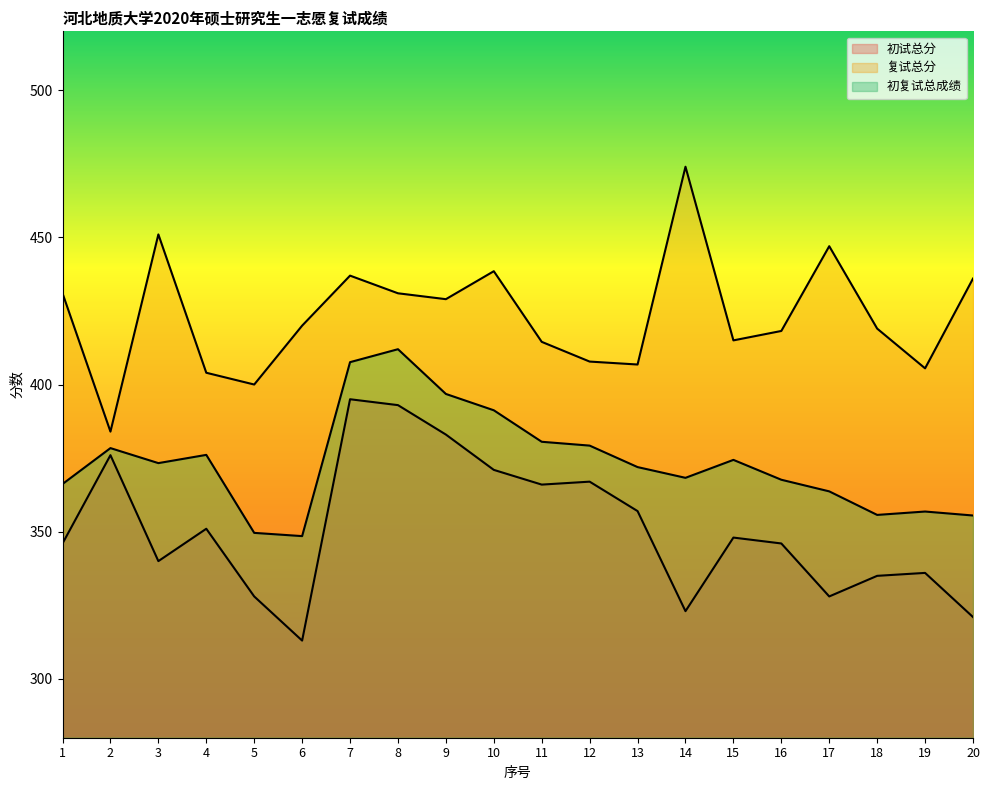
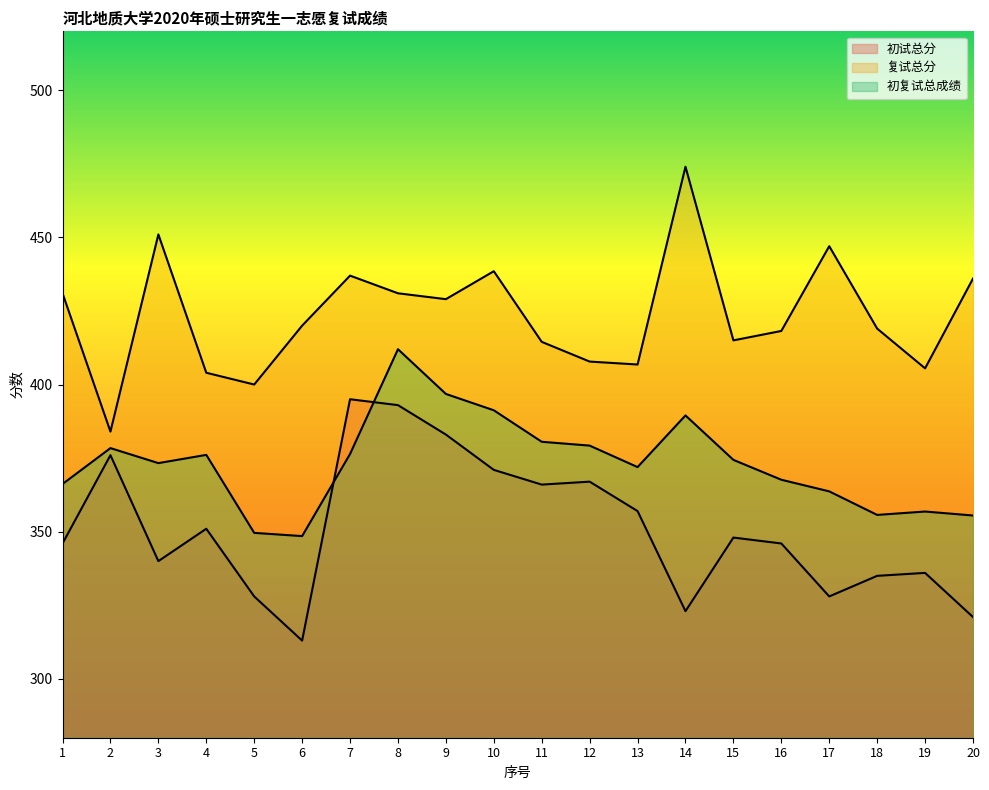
初复试总成绩, 7: 408 -> 376
初复试总成绩, 14: 368 -> 390
